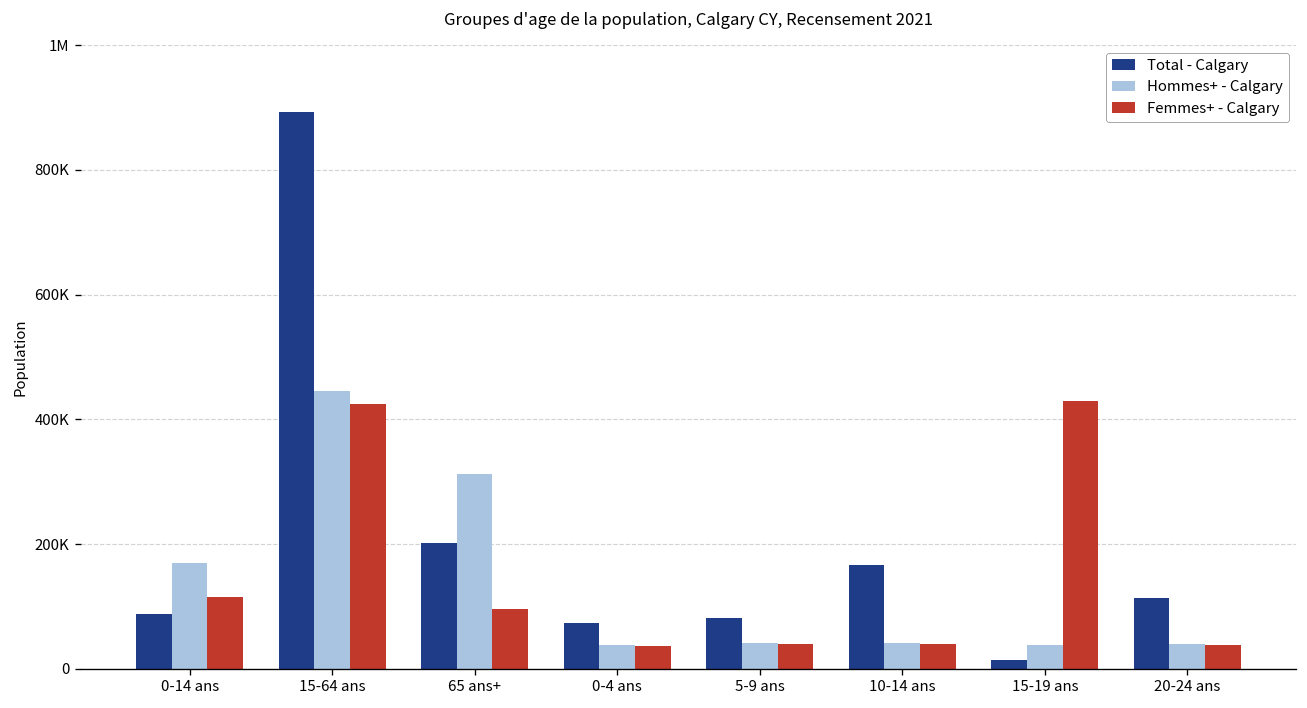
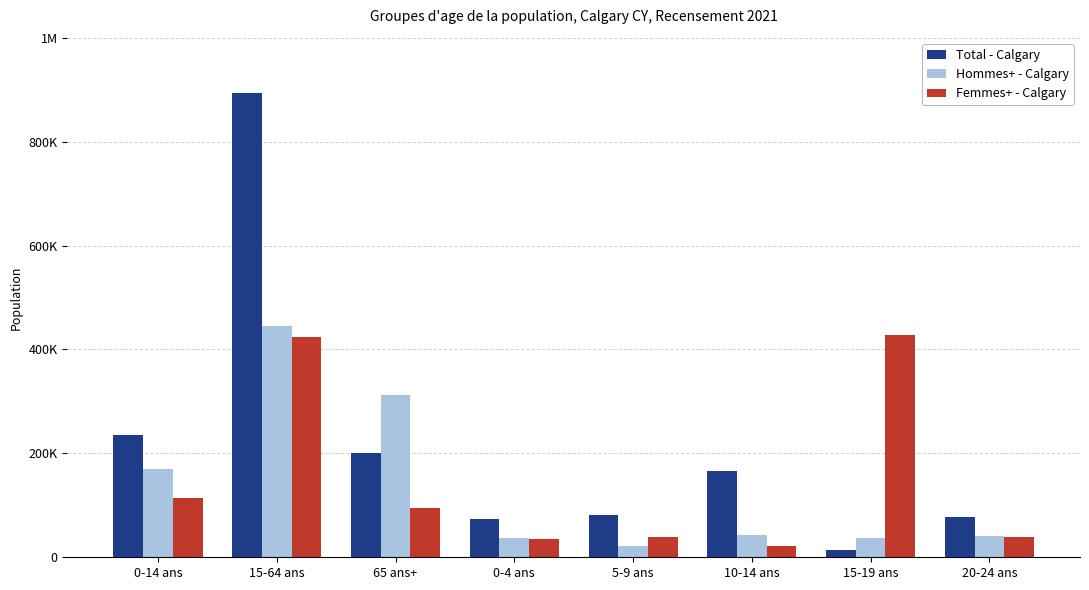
Total - Calgary, 0-14 ans: 90000 -> 240000
Hommes+ - Calgary, 5-9 ans: 40000 -> 20000
Femmes+ - Calgary, 10-14 ans: 40000 -> 20000
Total - Calgary, 20-24 ans: 110000 -> 80000
